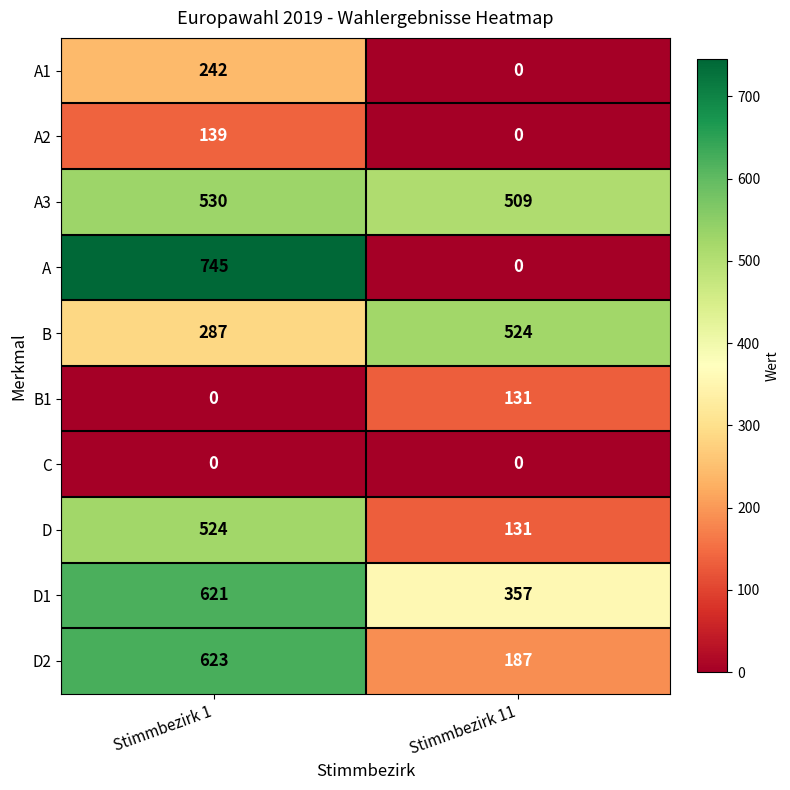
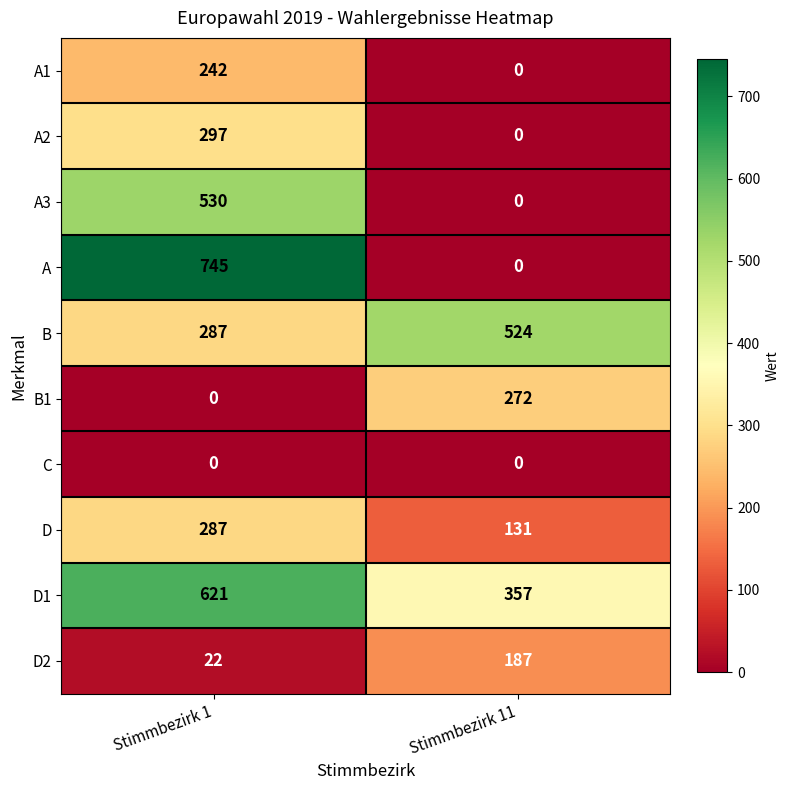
A2, Stimmbezirk 1: 139 -> 297
A3, Stimmbezirk 11: 509 -> 0
B1, Stimmbezirk 11: 131 -> 272
D, Stimmbezirk 1: 524 -> 287
D2, Stimmbezirk 1: 623 -> 22
